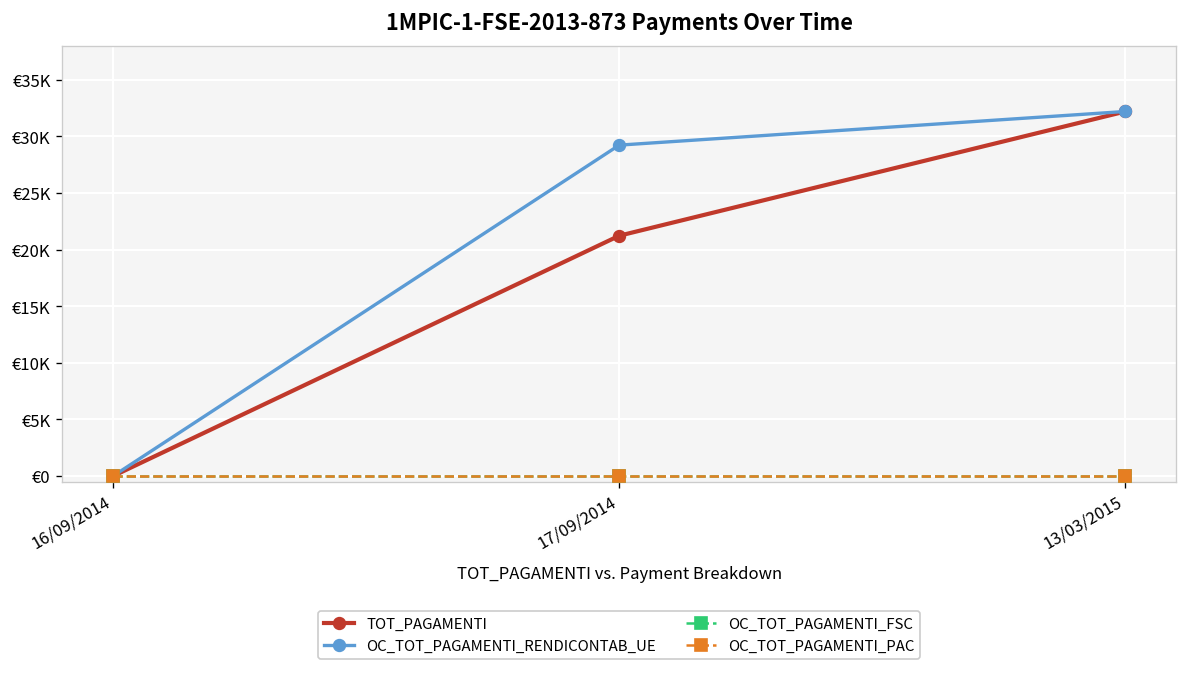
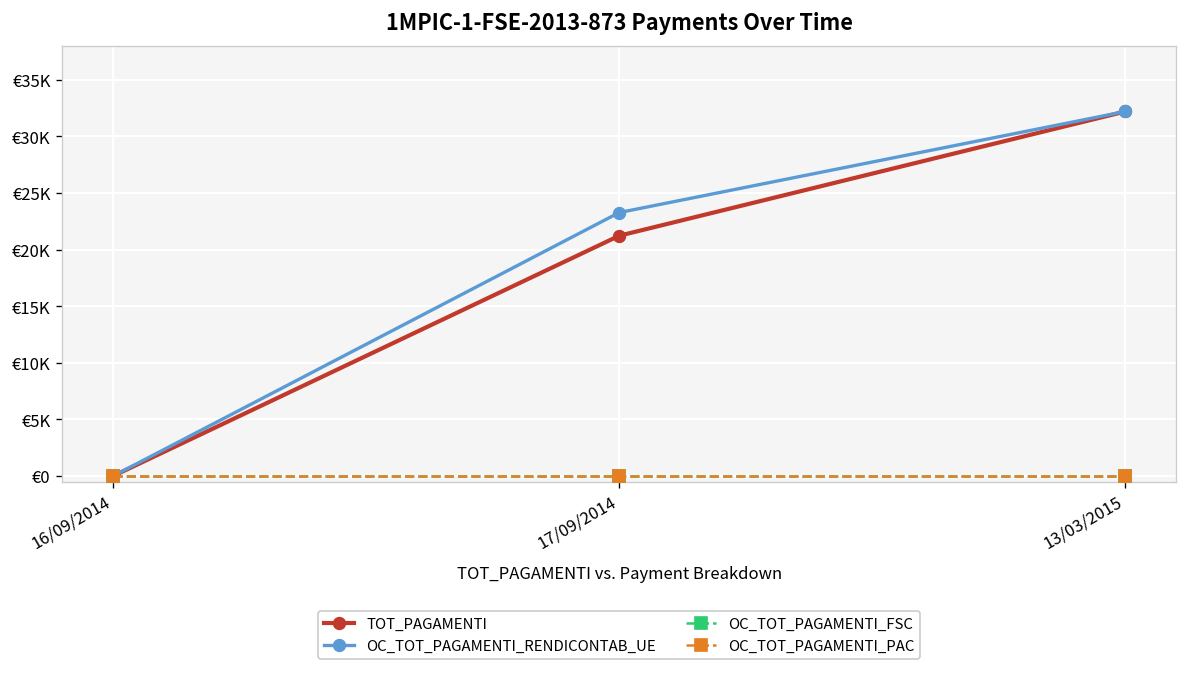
OC_TOT_PAGAMENTI_RENDICONTAB_UE, 17/09/2014: €29000 -> €23000
